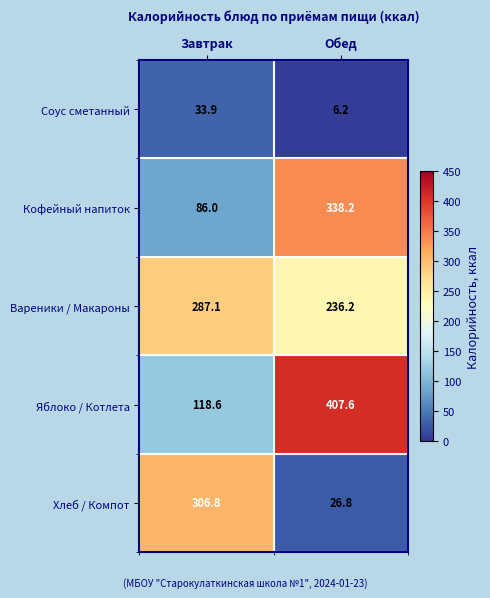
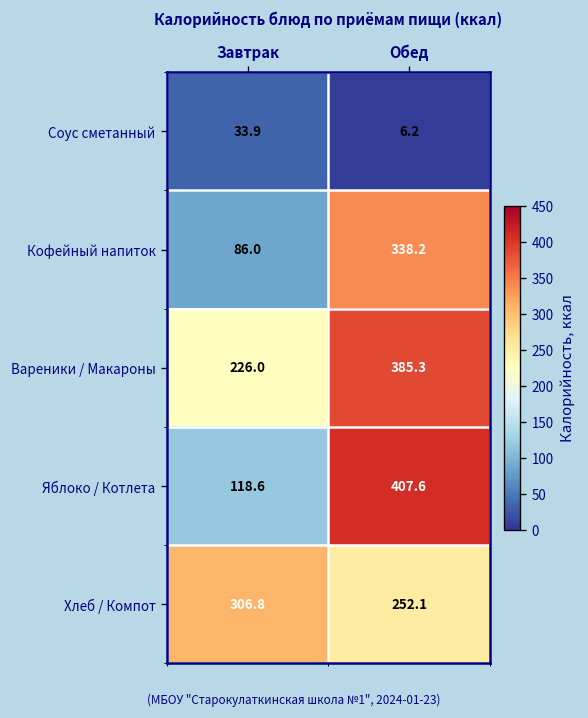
Вареники / Макароны, Завтрак: 287.1 -> 226.0
Вареники / Макароны, Обед: 236.2 -> 385.3
Хлеб / Компот, Обед: 26.8 -> 252.1
